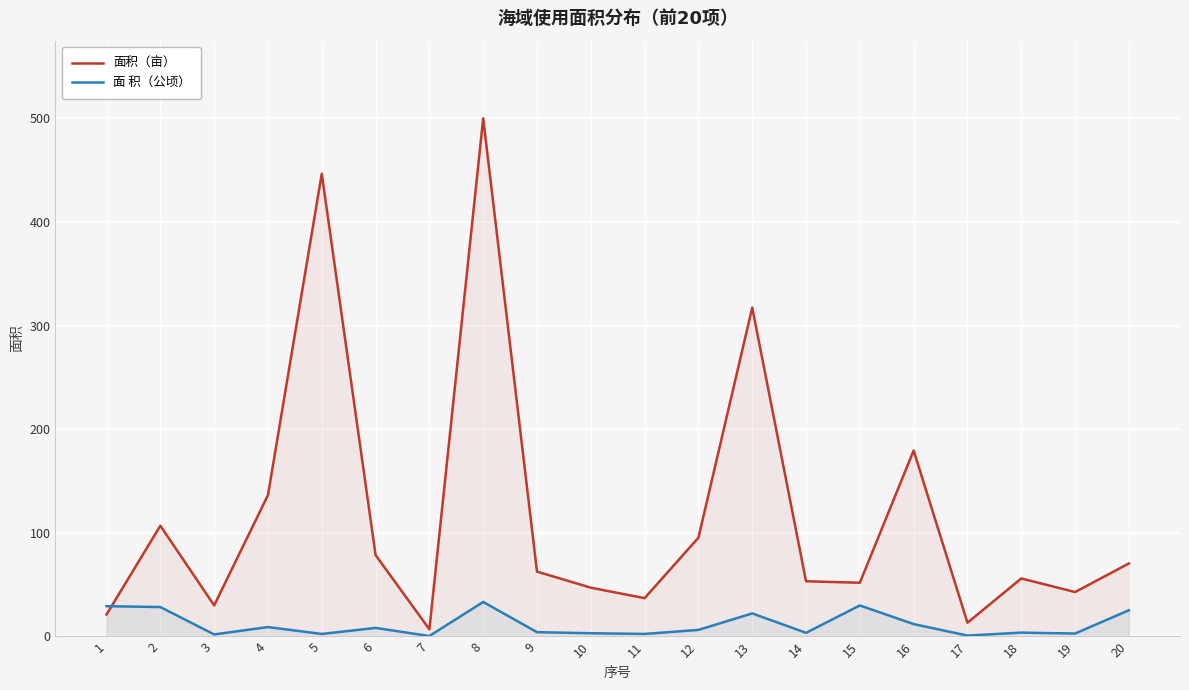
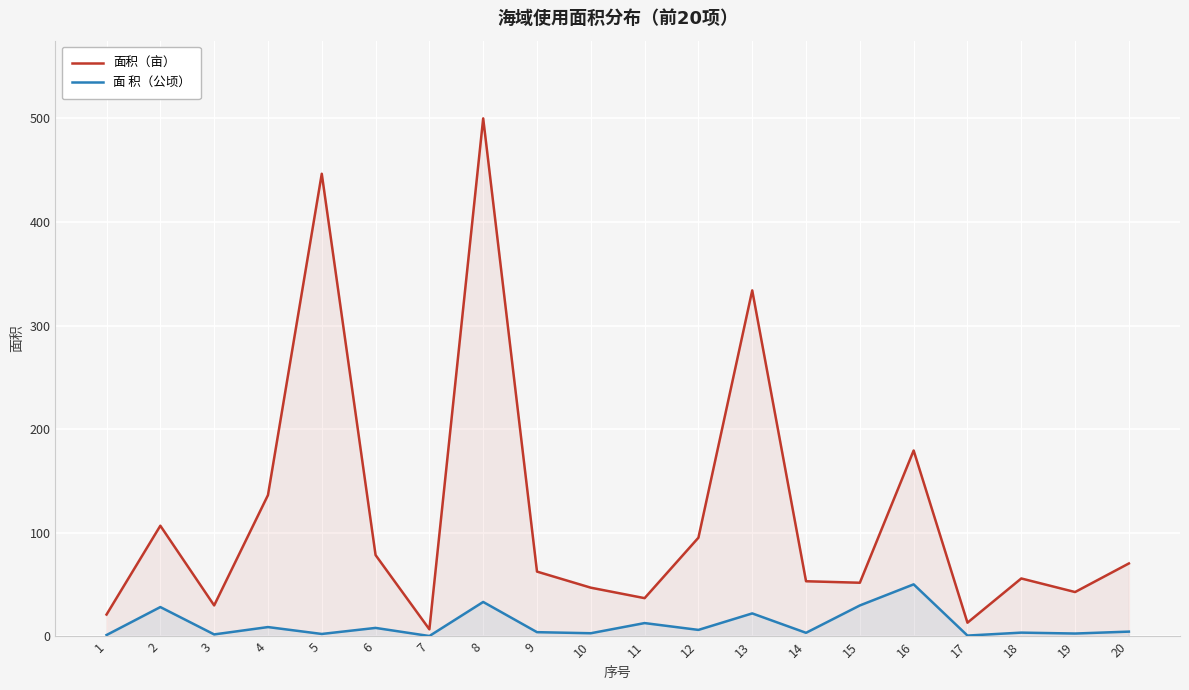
面 积（公顷）, 1: 29 -> 1
面 积（公顷）, 11: 2 -> 13
面积（亩）, 13: 317 -> 334
面 积（公顷）, 16: 12 -> 50
面 积（公顷）, 20: 25 -> 5
